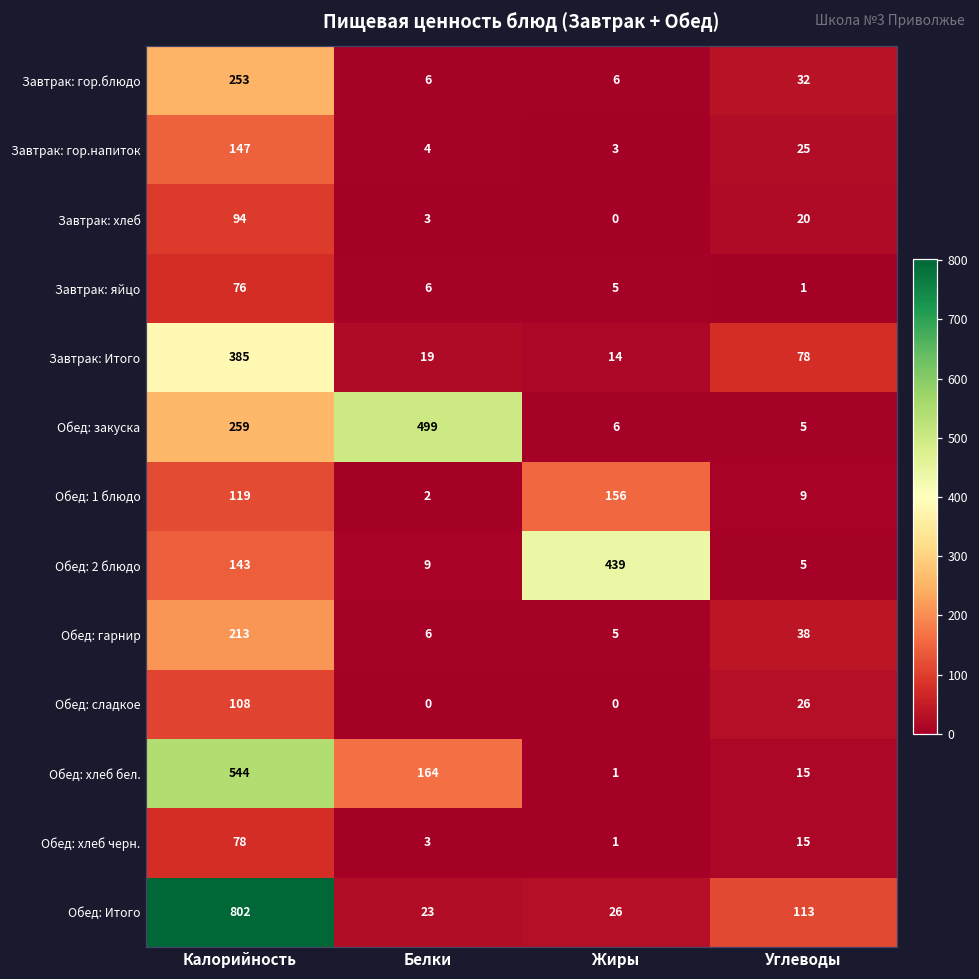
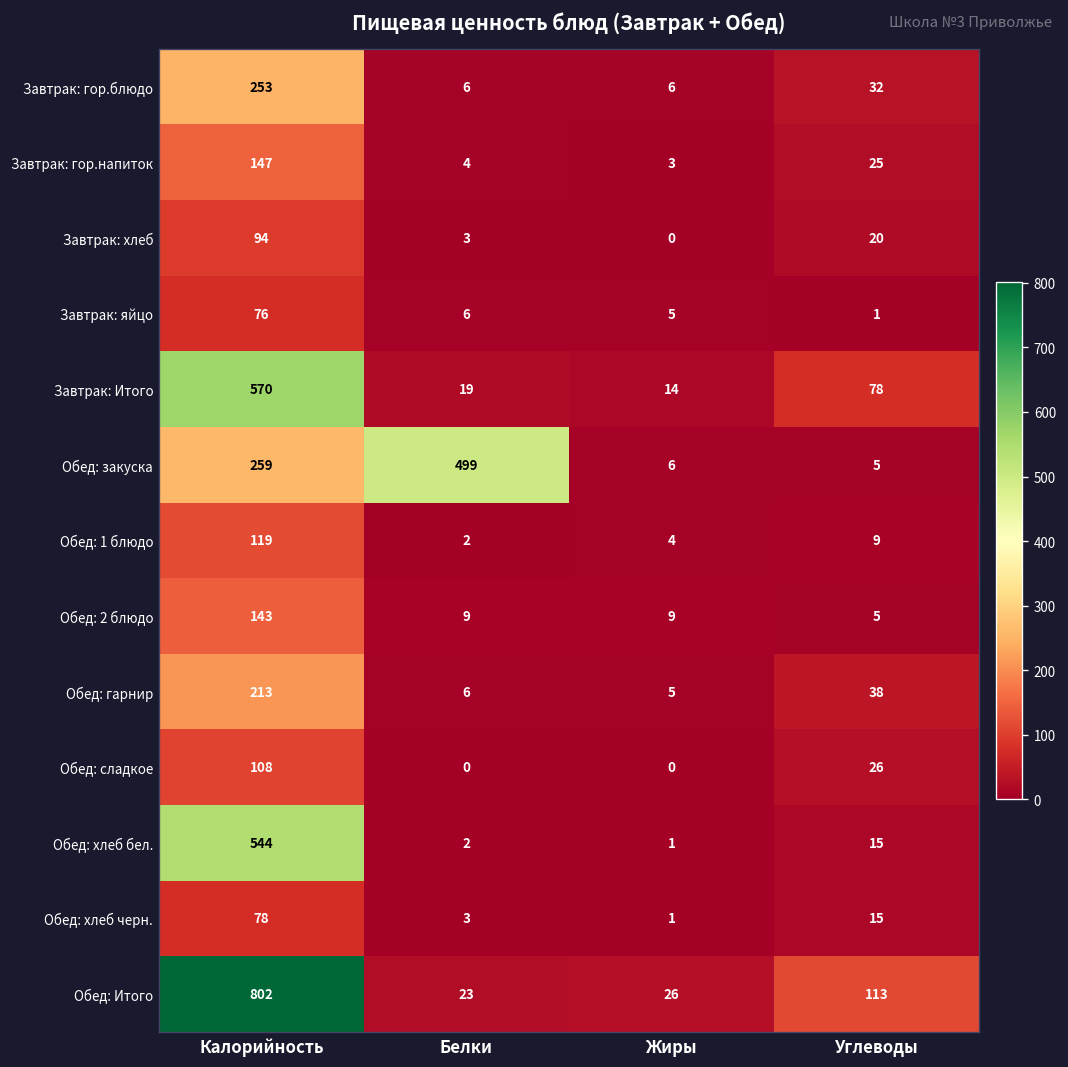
Завтрак: Итого, Калорийность: 385 -> 570
Обед: 1 блюдо, Жиры: 156 -> 4
Обед: 2 блюдо, Жиры: 439 -> 9
Обед: хлеб бел., Белки: 164 -> 2
